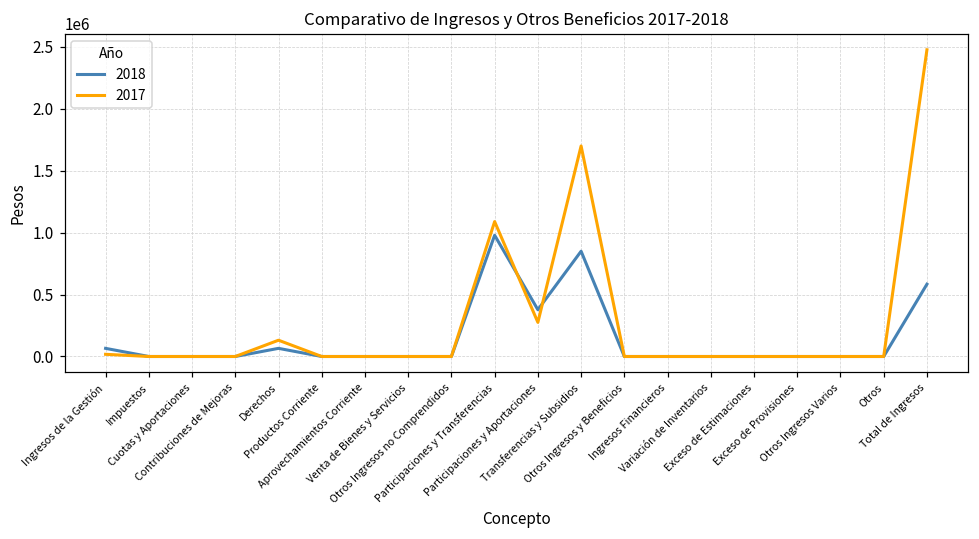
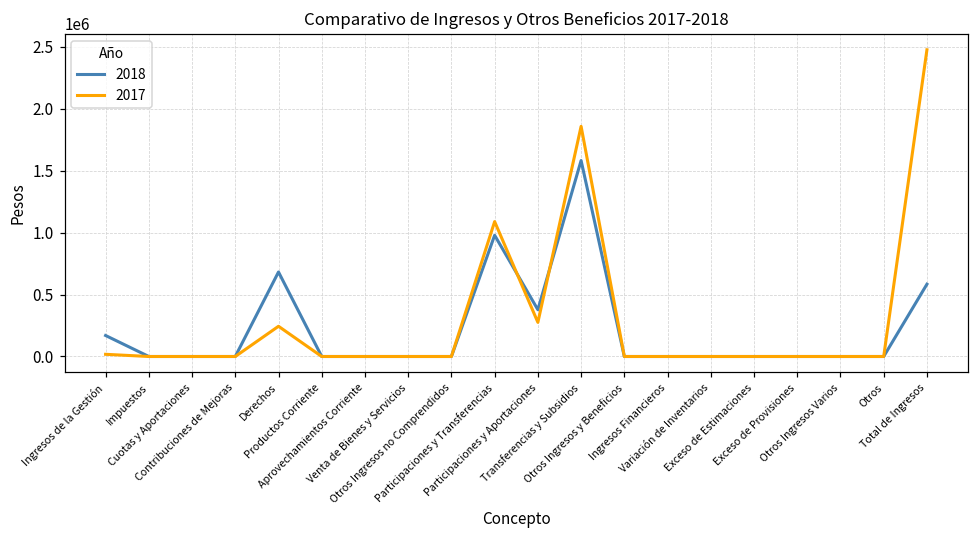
2018, Ingresos de la Gestión: 70000 -> 170000
2018, Derechos: 70000 -> 680000
2017, Derechos: 130000 -> 240000
2018, Transferencias y Subsidios: 850000 -> 1580000
2017, Transferencias y Subsidios: 1700000 -> 1860000
